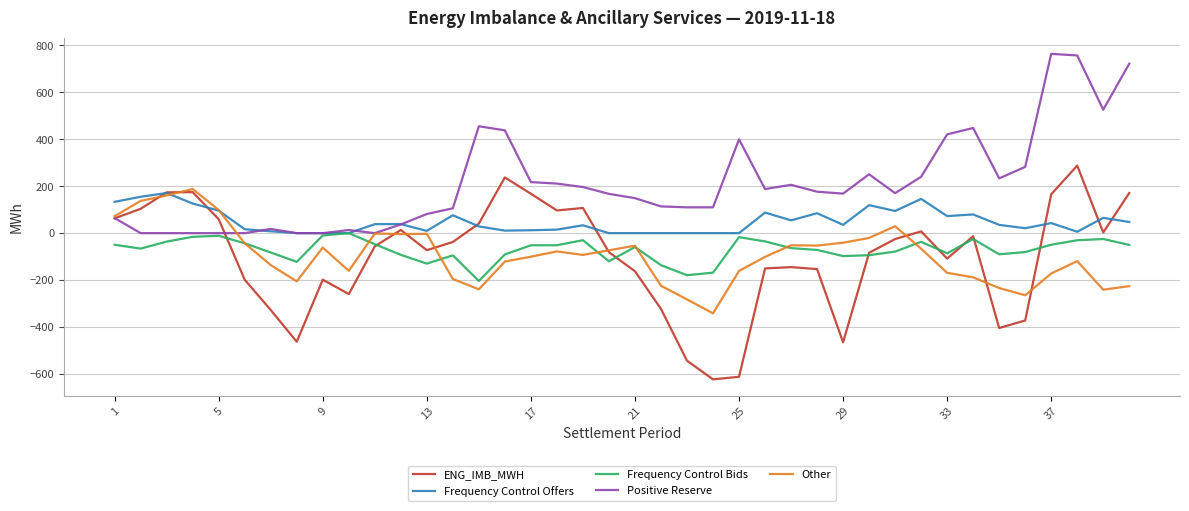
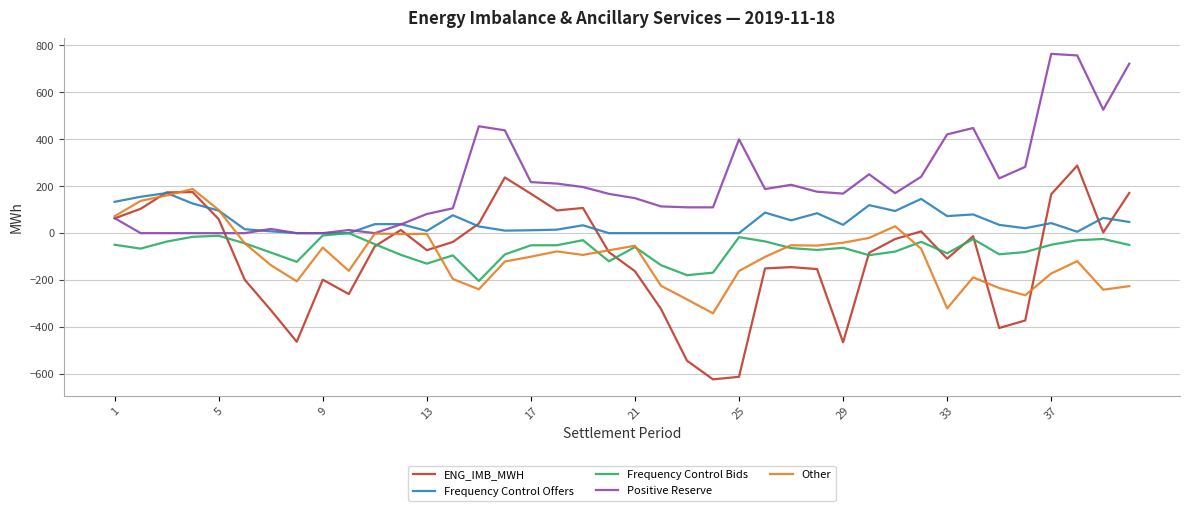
Frequency Control Bids, 29: -100 -> -60
Other, 33: -170 -> -320
